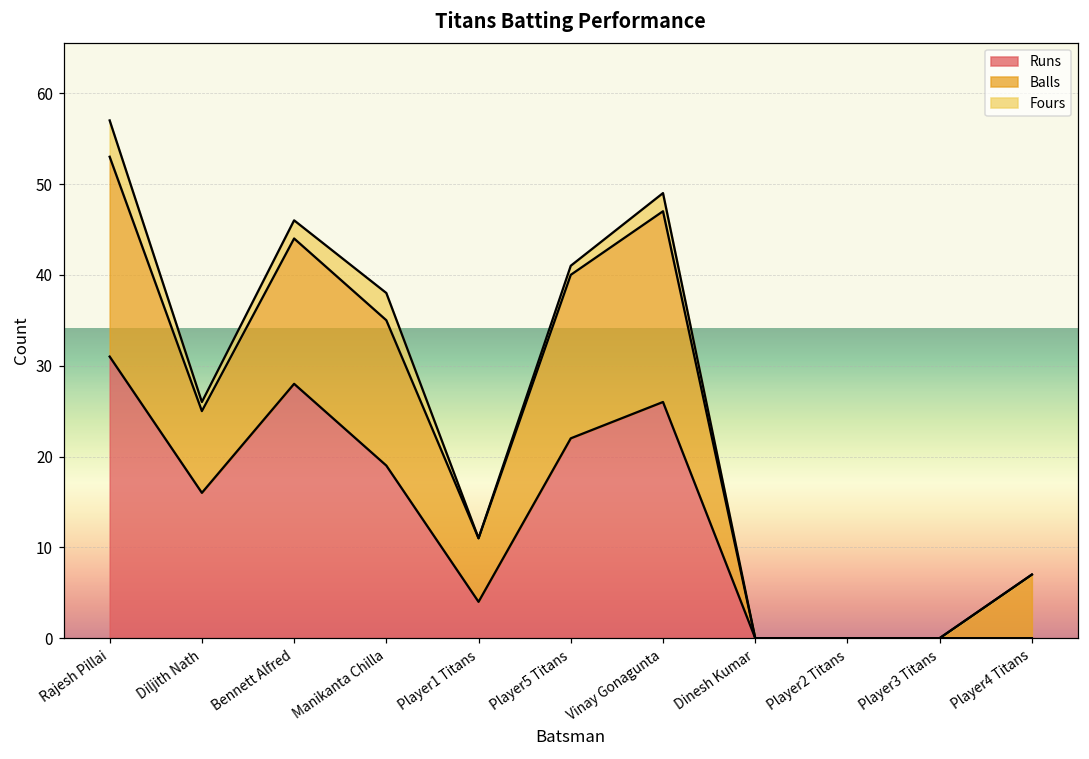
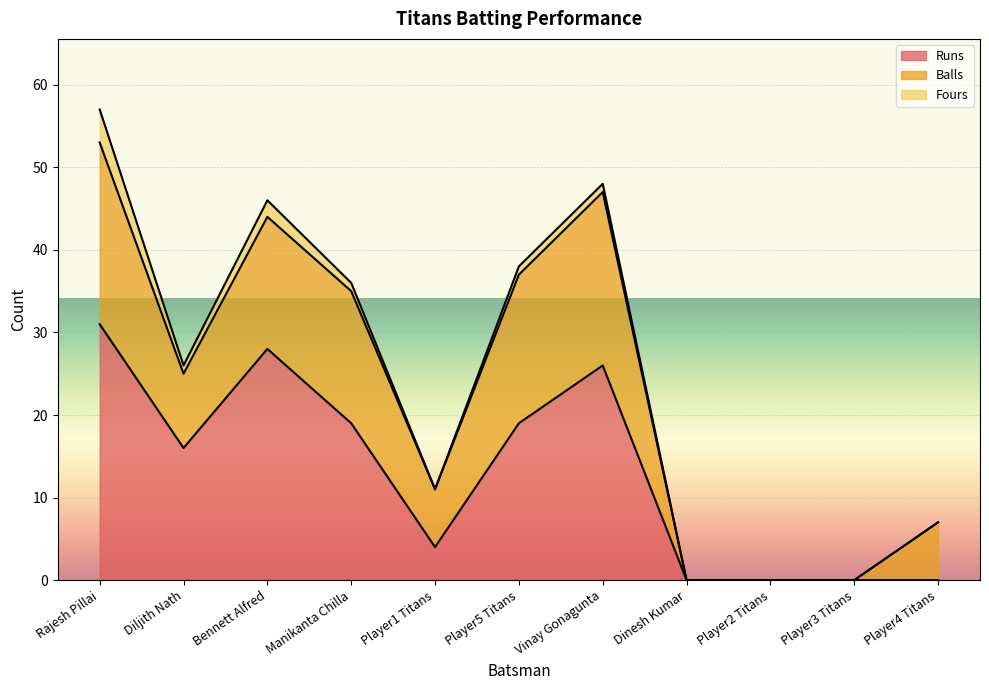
Fours, Manikanta Chilla: 3 -> 1
Runs, Player5 Titans: 22 -> 19
Fours, Vinay Gonagunta: 2 -> 1
